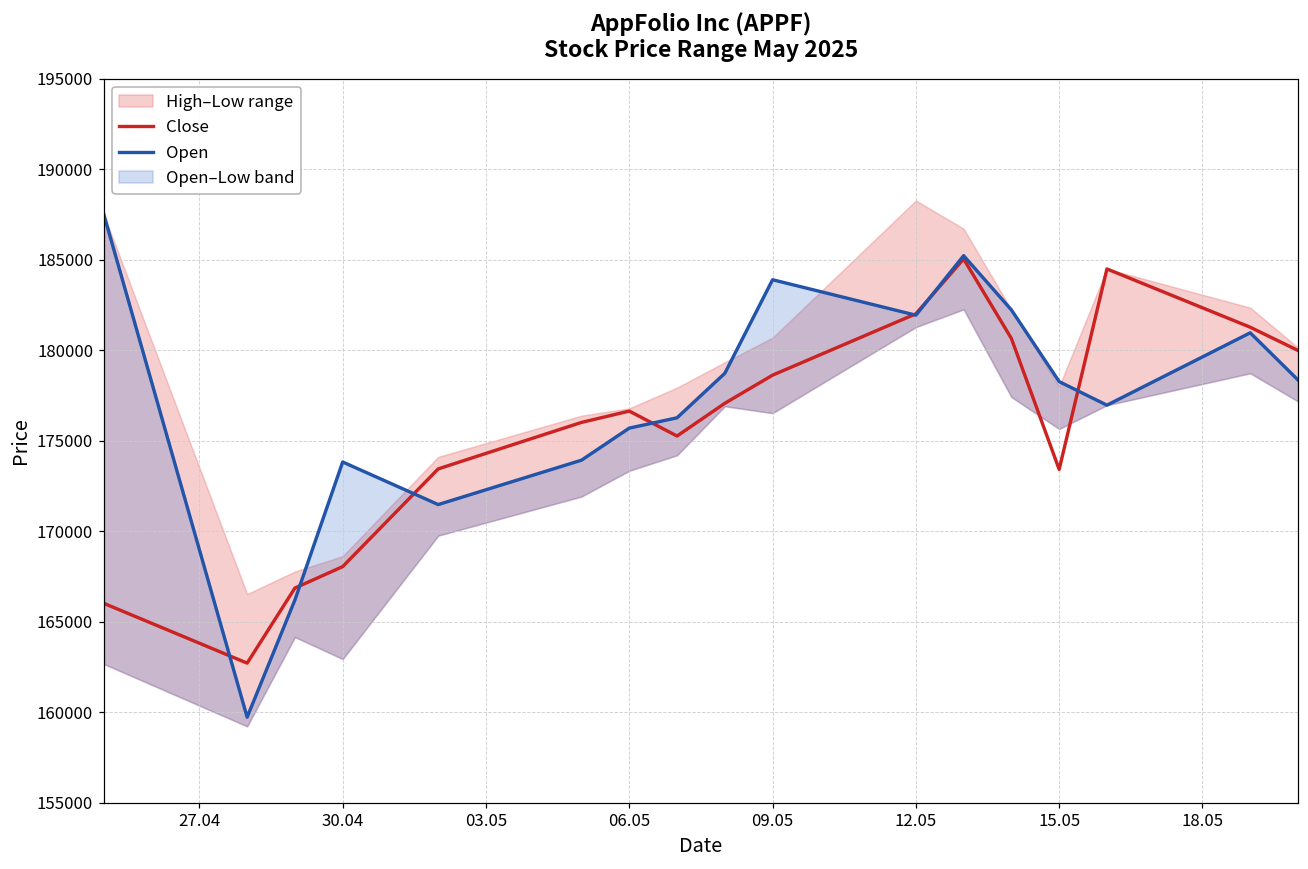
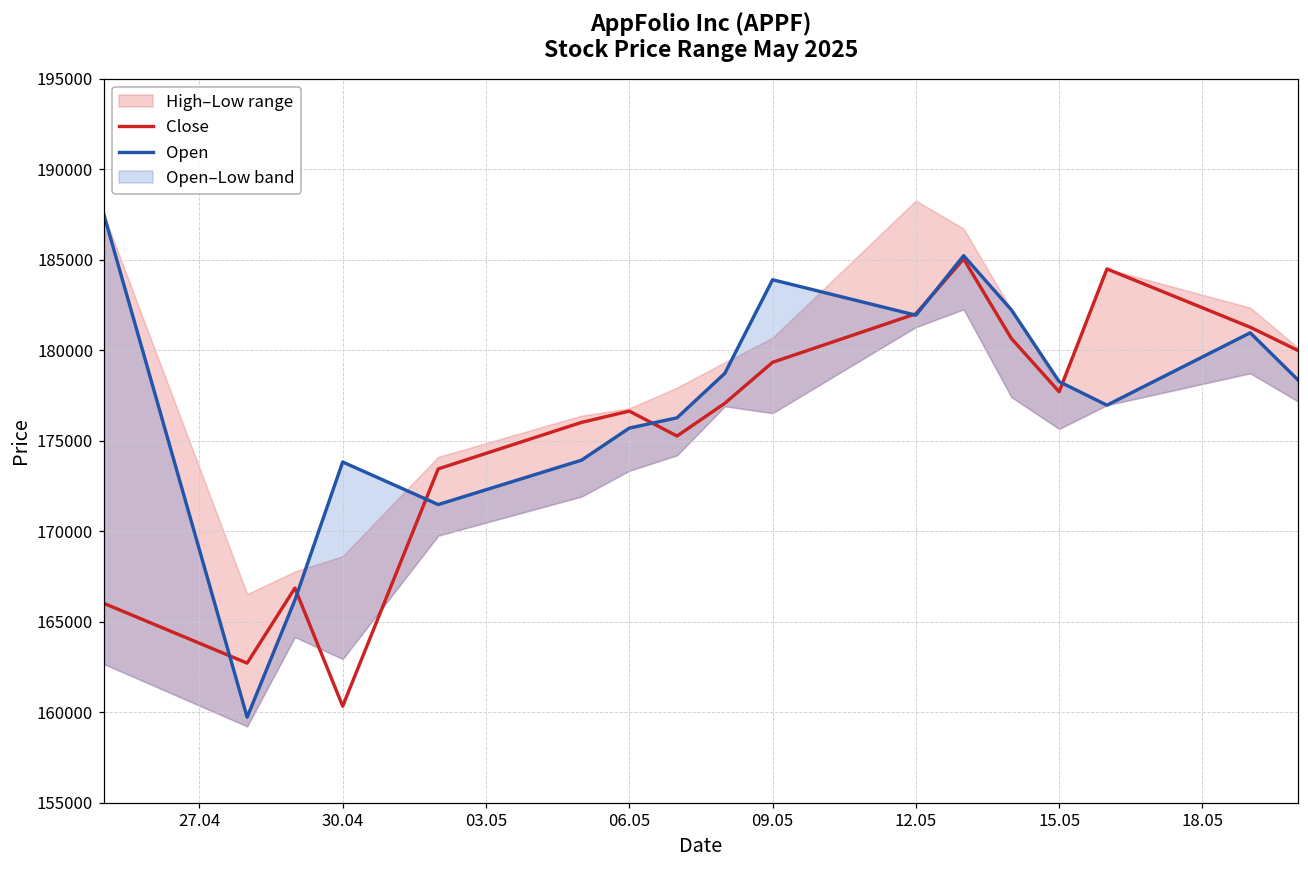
Close, 30.04: 168000 -> 160300
Close, 09.05: 178600 -> 179300
Close, 15.05: 173400 -> 177700
